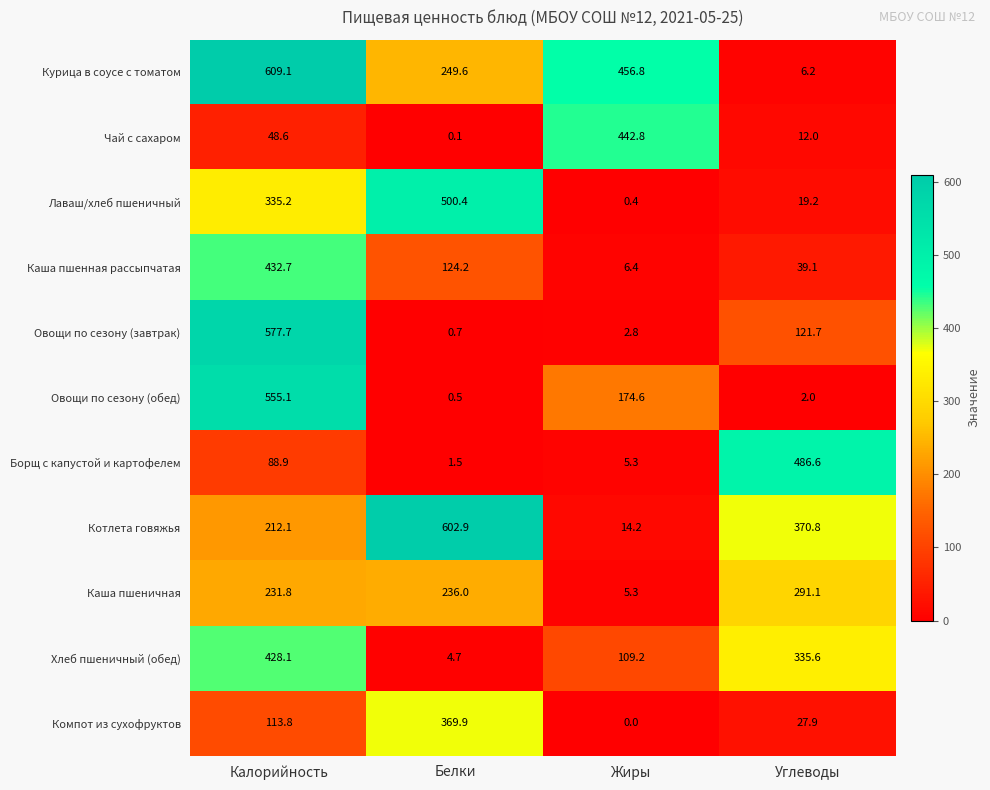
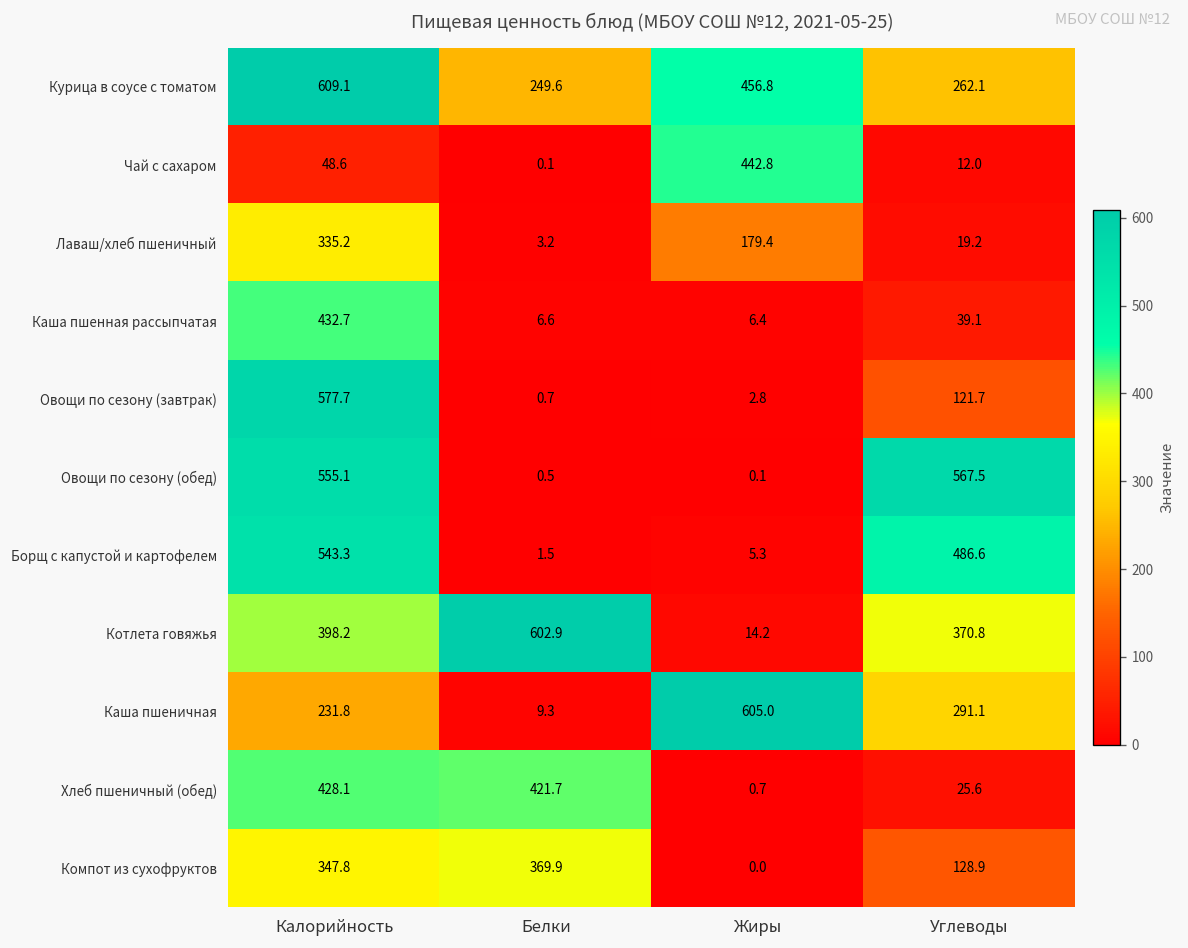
Курица в соусе с томатом, Углеводы: 6.2 -> 262.1
Лаваш/хлеб пшеничный, Белки: 500.4 -> 3.2
Лаваш/хлеб пшеничный, Жиры: 0.4 -> 179.4
Каша пшенная рассыпчатая, Белки: 124.2 -> 6.6
Овощи по сезону (обед), Жиры: 174.6 -> 0.1
Овощи по сезону (обед), Углеводы: 2.0 -> 567.5
Борщ с капустой и картофелем, Калорийность: 88.9 -> 543.3
Котлета говяжья, Калорийность: 212.1 -> 398.2
Каша пшеничная, Белки: 236.0 -> 9.3
Каша пшеничная, Жиры: 5.3 -> 605.0
Хлеб пшеничный (обед), Белки: 4.7 -> 421.7
Хлеб пшеничный (обед), Жиры: 109.2 -> 0.7
Хлеб пшеничный (обед), Углеводы: 335.6 -> 25.6
Компот из сухофруктов, Калорийность: 113.8 -> 347.8
Компот из сухофруктов, Углеводы: 27.9 -> 128.9
